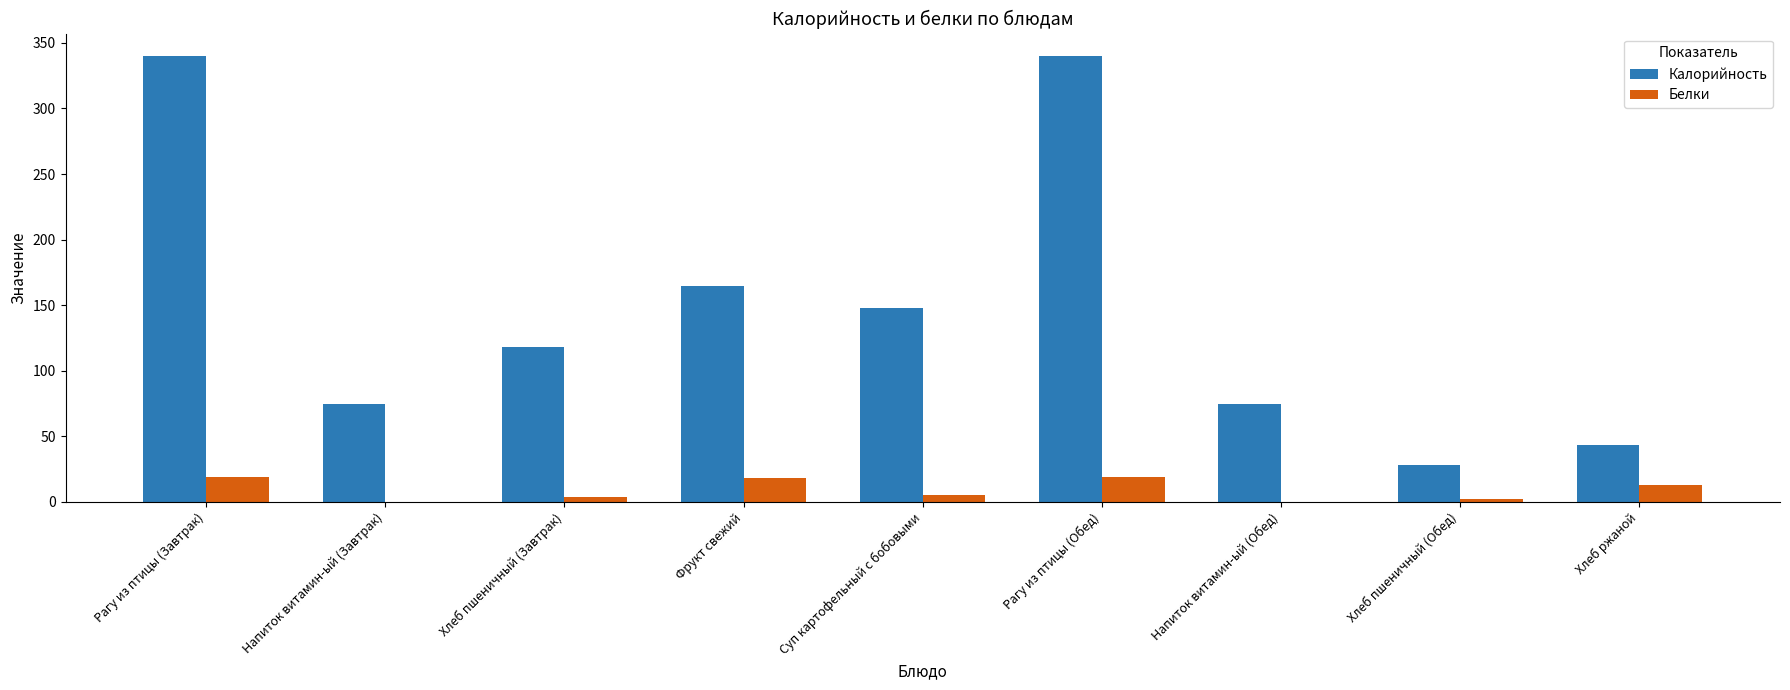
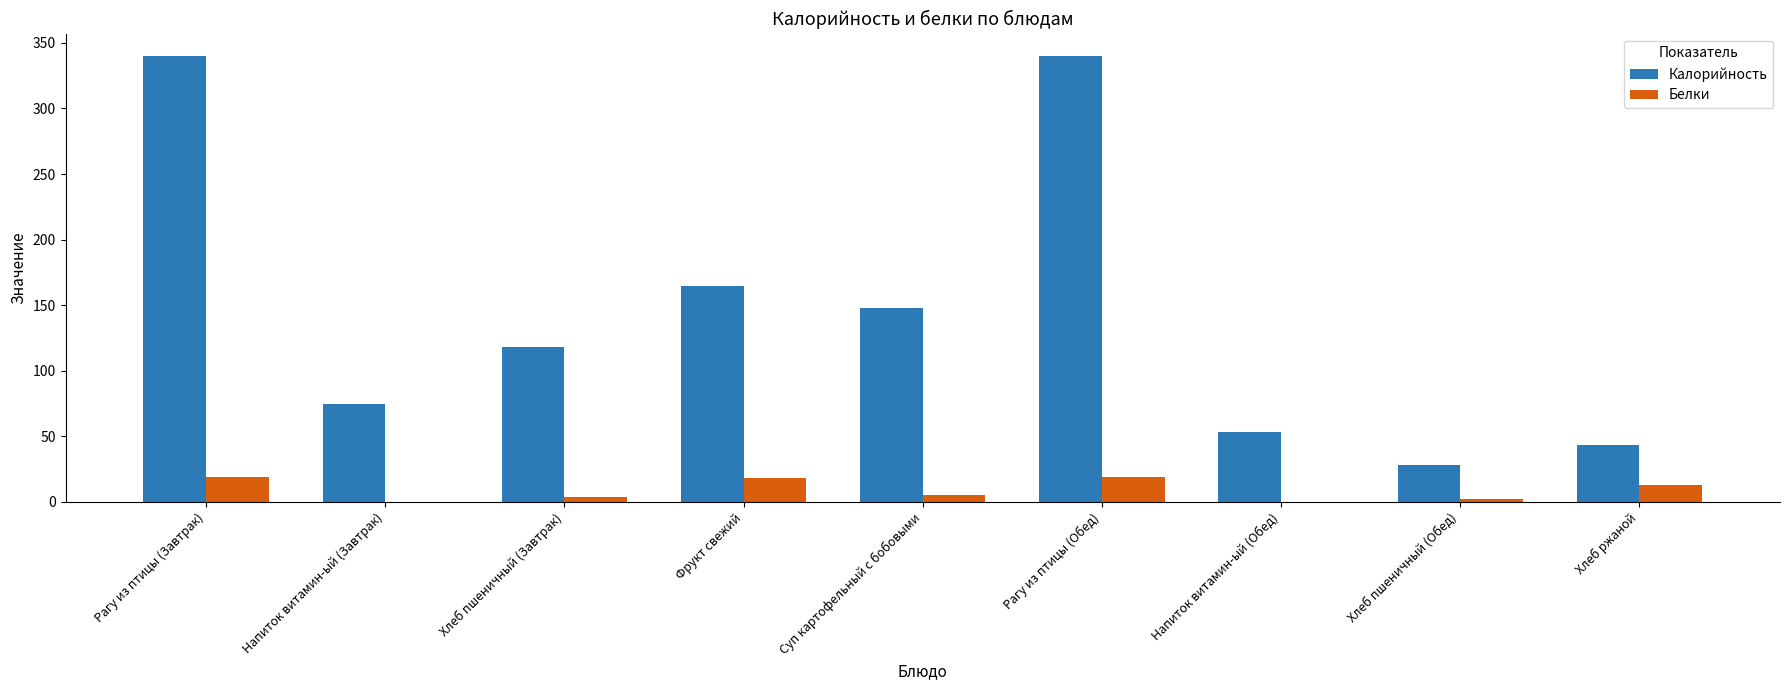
Калорийность, Напиток витамин-ый (Обед): 75 -> 53
